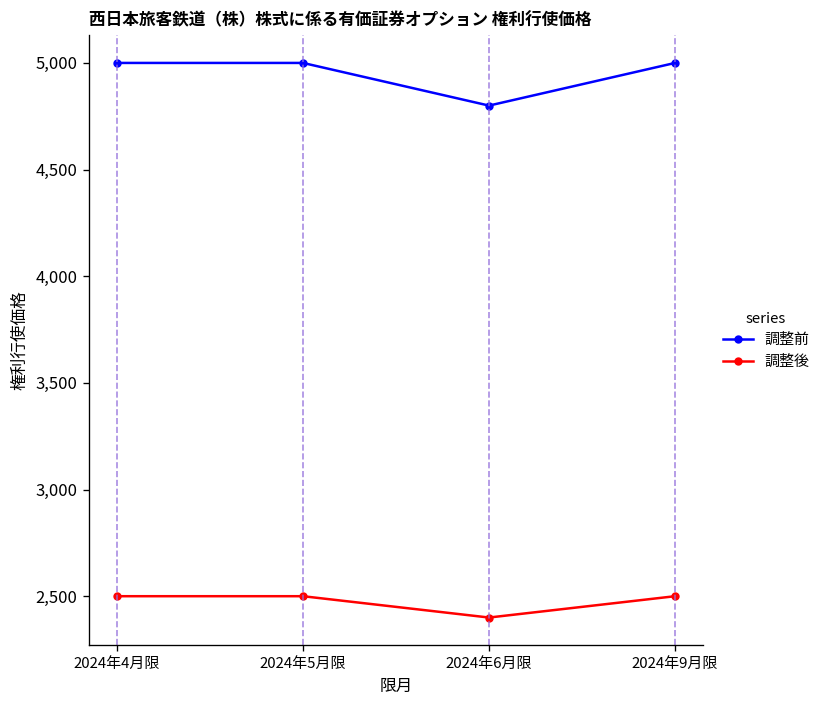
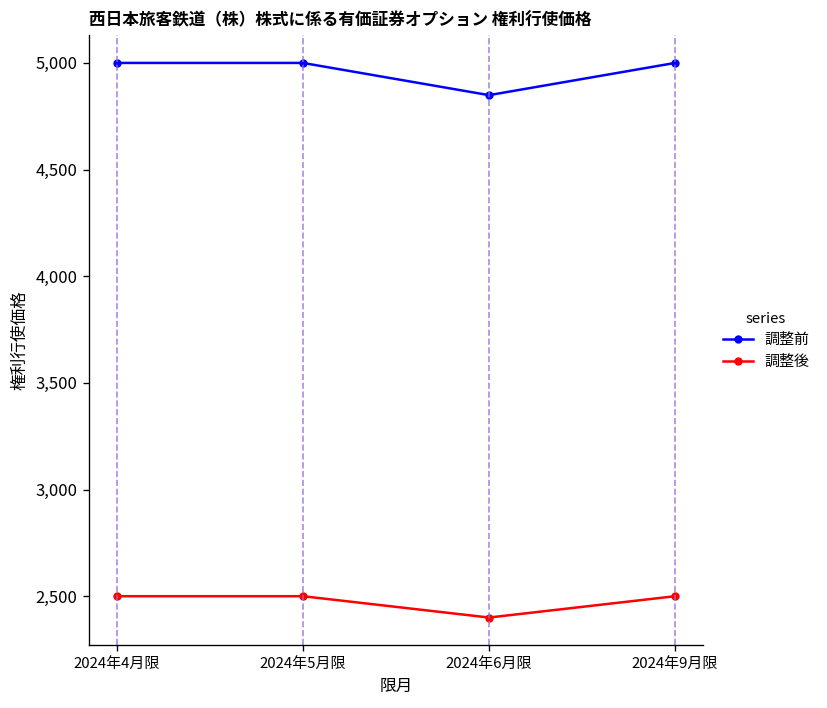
調整前, 2024年6月限: 4,800 -> 4,850
